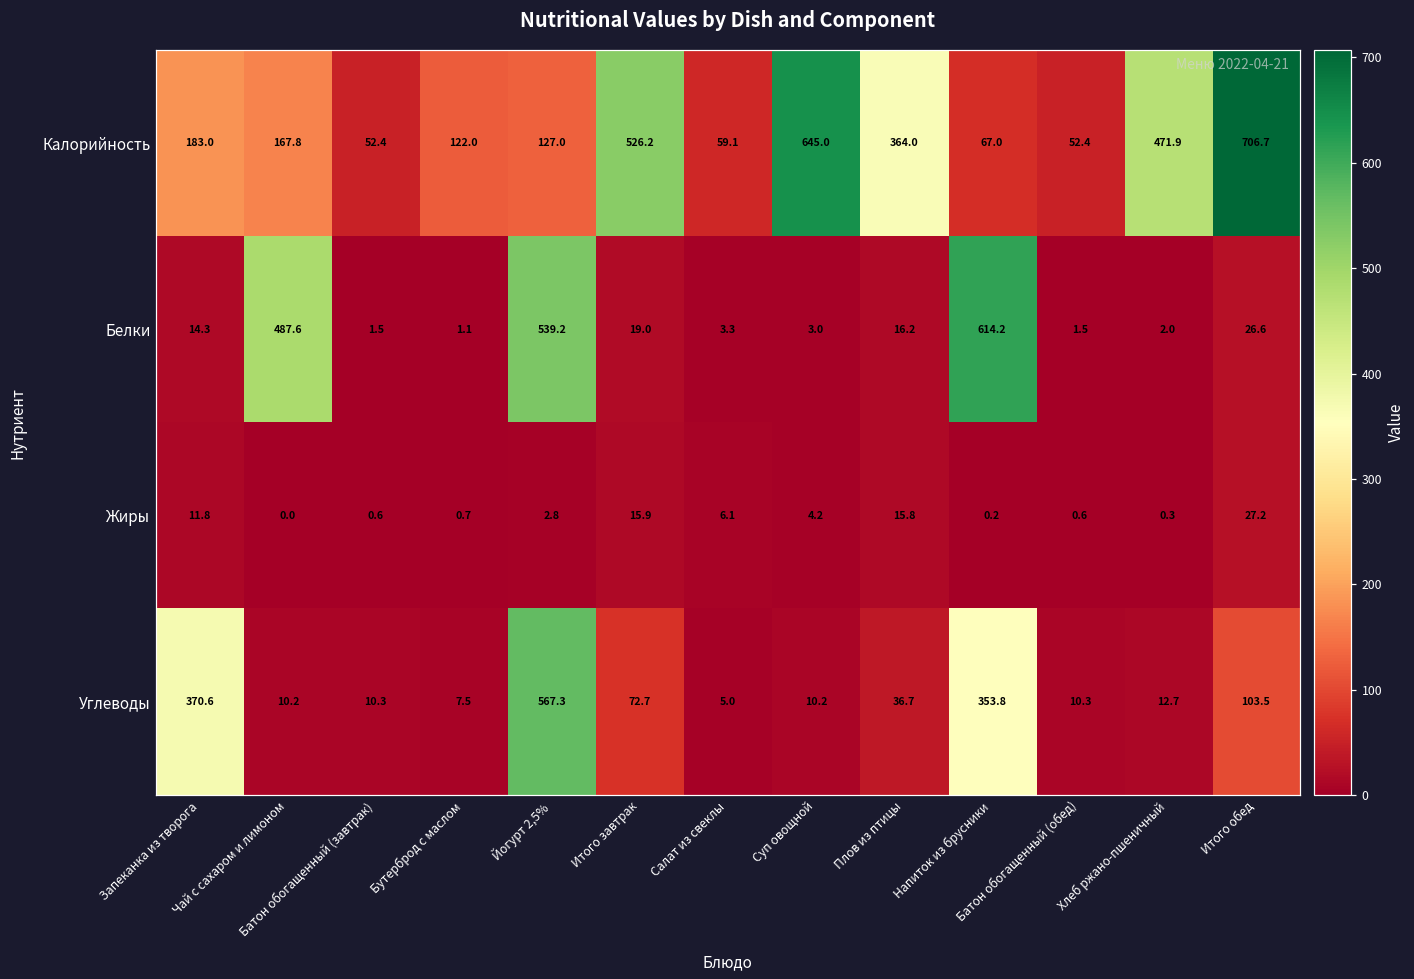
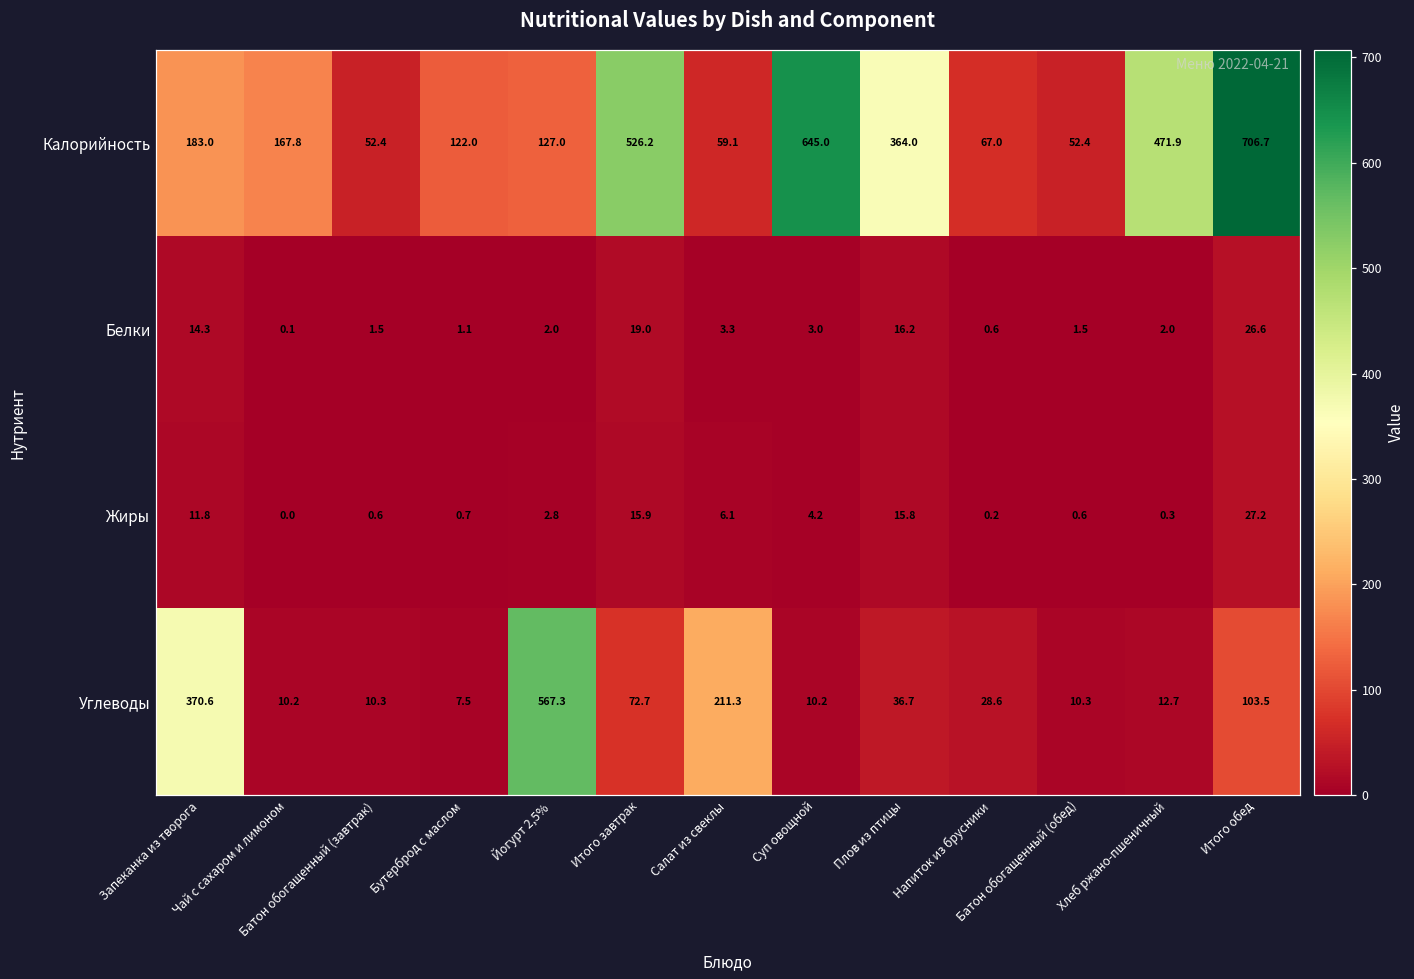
Белки, Чай с сахаром и лимоном: 487.6 -> 0.1
Белки, Йогурт 2,5%: 539.2 -> 2.0
Белки, Напиток из брусники: 614.2 -> 0.6
Углеводы, Салат из свеклы: 5.0 -> 211.3
Углеводы, Напиток из брусники: 353.8 -> 28.6
